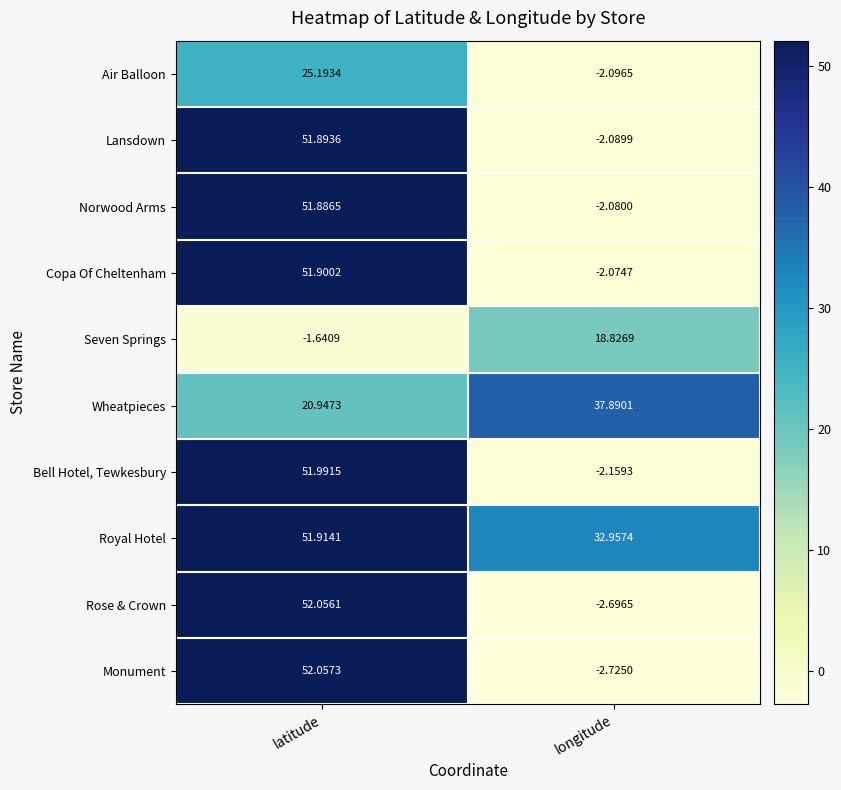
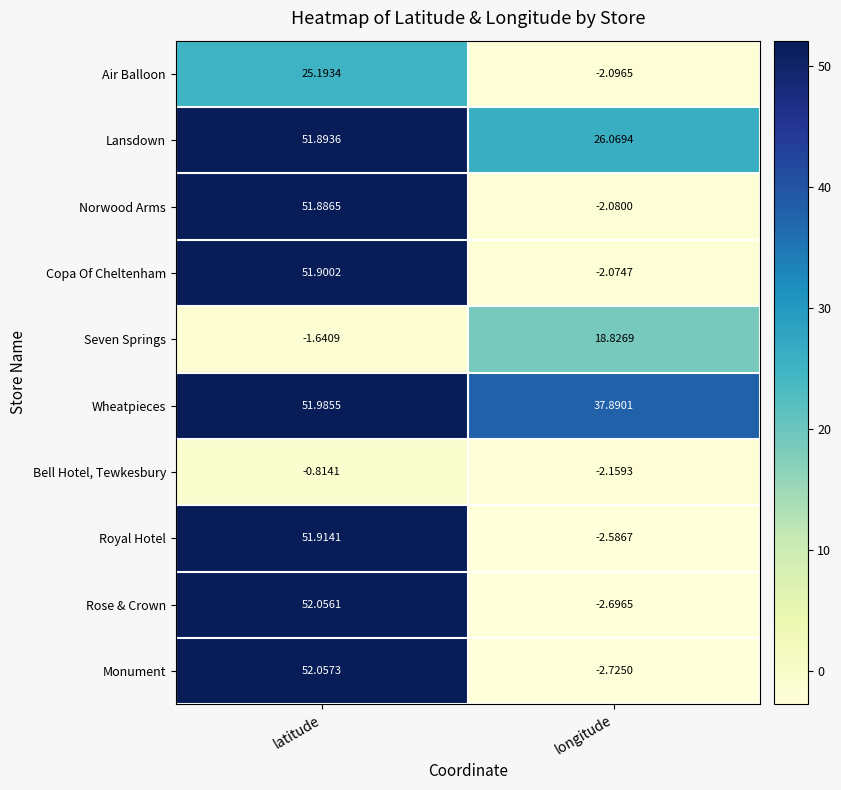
Lansdown, longitude: -2.0899 -> 26.0694
Wheatpieces, latitude: 20.9473 -> 51.9855
Bell Hotel, Tewkesbury, latitude: 51.9915 -> -0.8141
Royal Hotel, longitude: 32.9574 -> -2.5867
